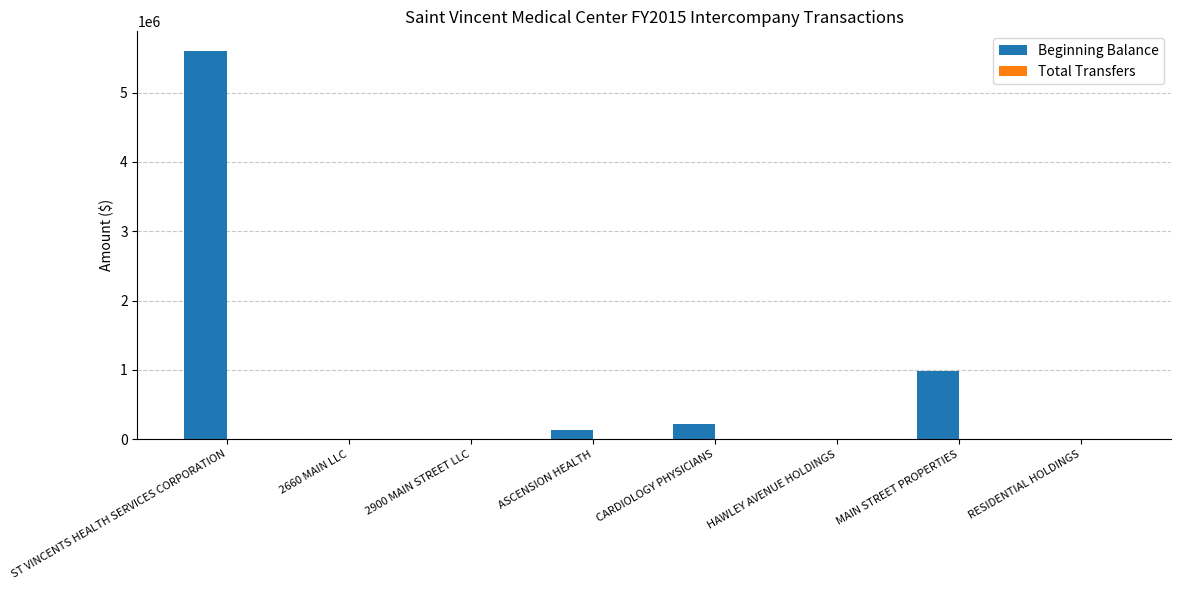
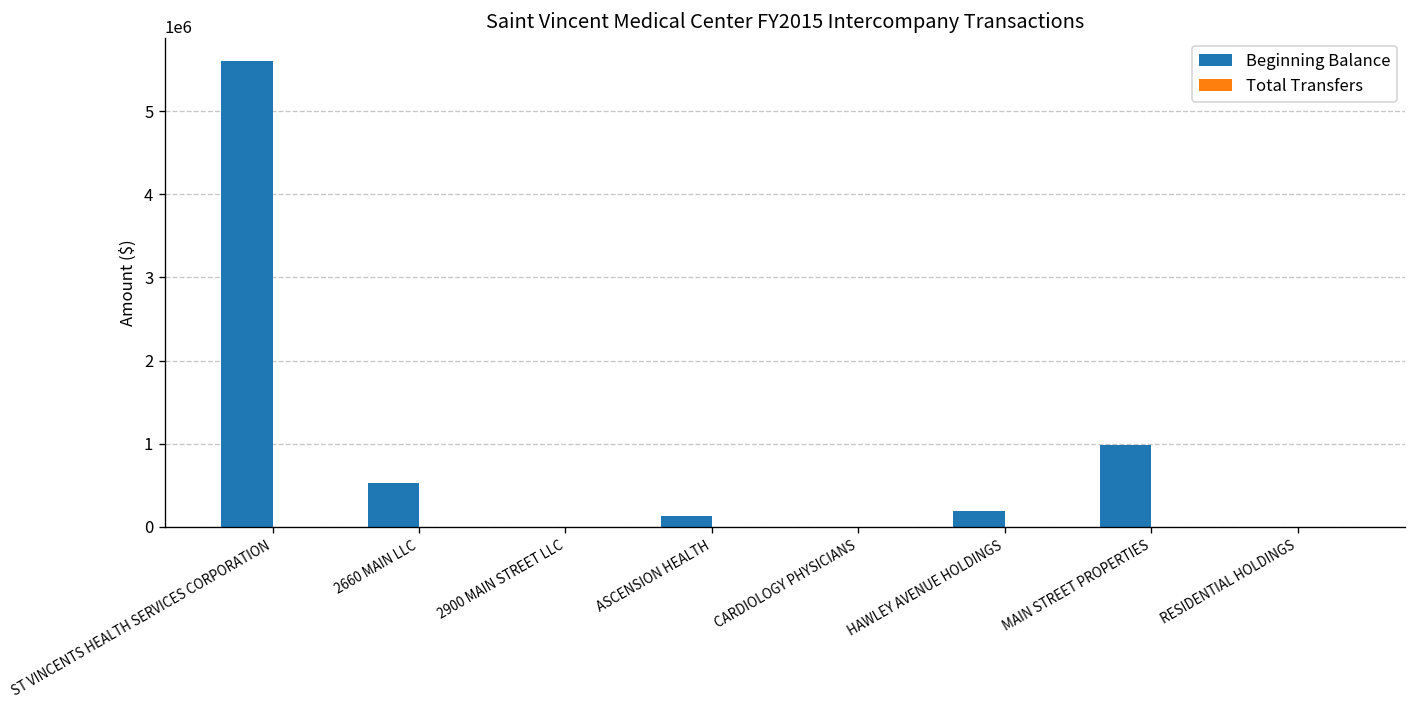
Beginning Balance, 2660 MAIN LLC: 0 -> 500000
Beginning Balance, CARDIOLOGY PHYSICIANS: 200000 -> 0
Beginning Balance, HAWLEY AVENUE HOLDINGS: 0 -> 200000
